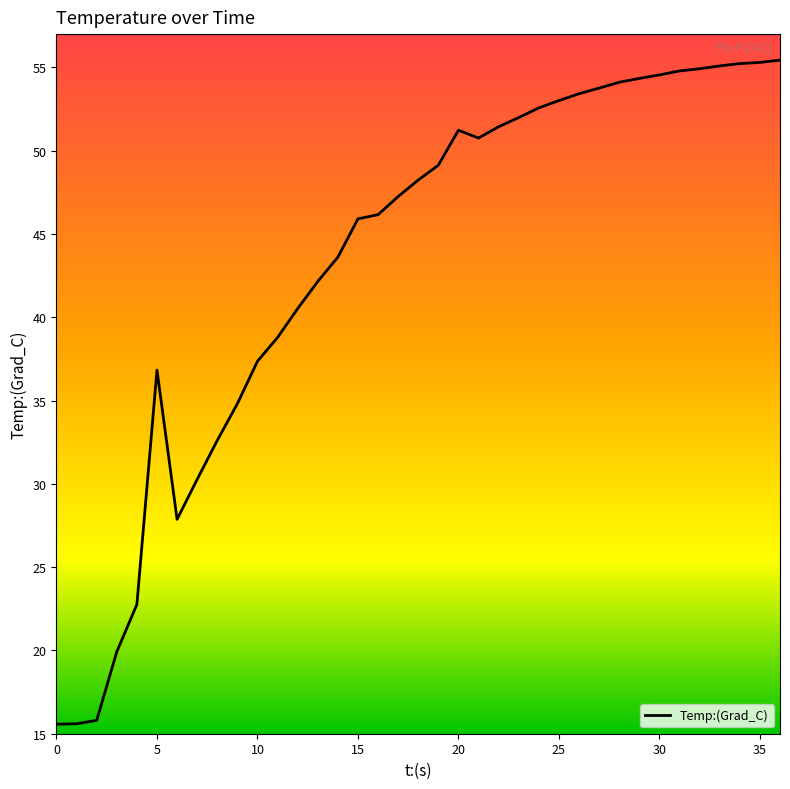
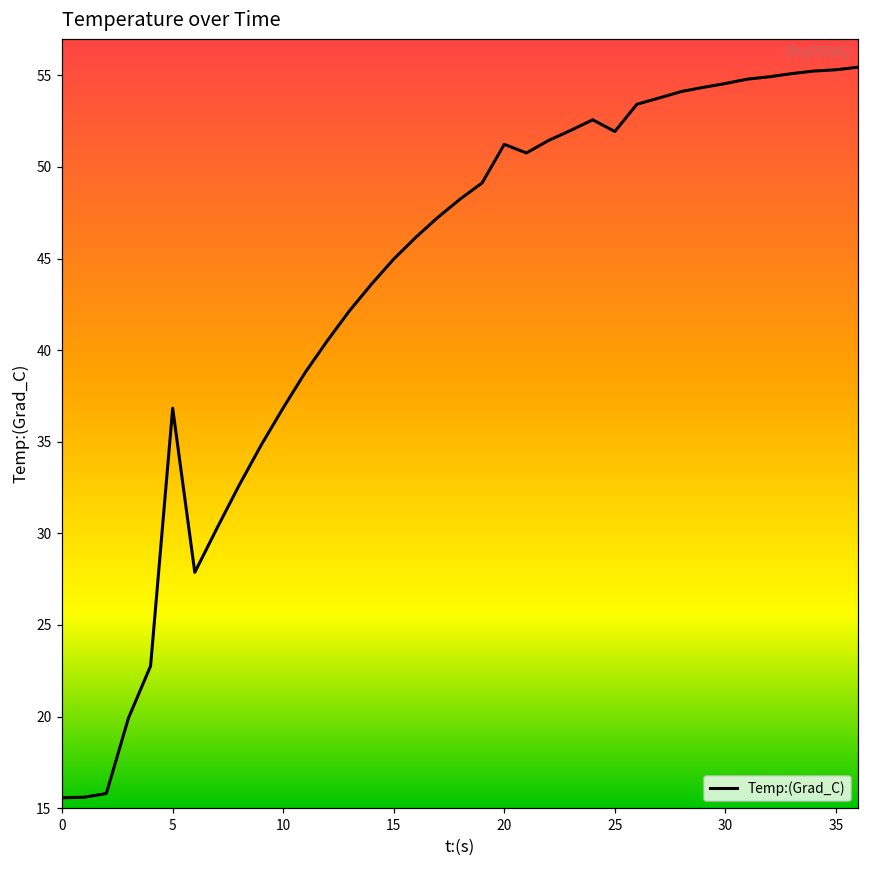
10: 37.4 -> 36.9
15: 45.9 -> 45.0
25: 53.0 -> 51.9
